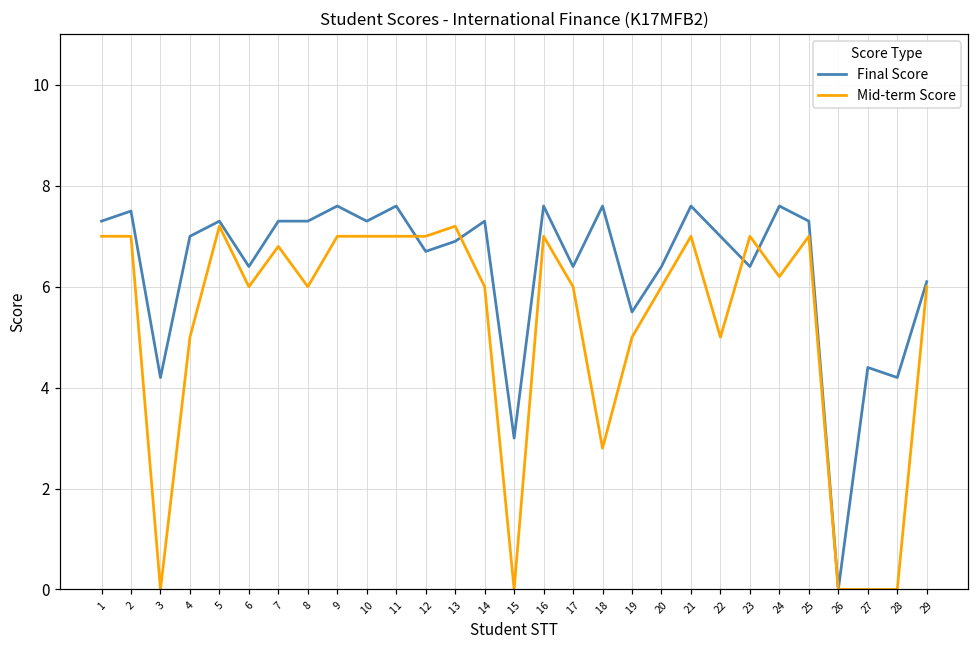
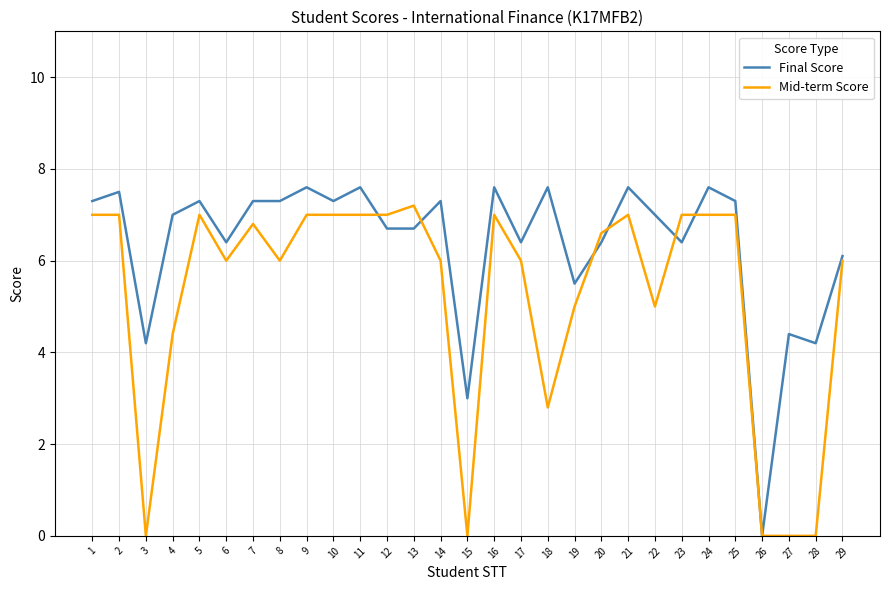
Mid-term Score, 4: 5.0 -> 4.4
Mid-term Score, 5: 7.2 -> 7.0
Final Score, 13: 6.9 -> 6.7
Mid-term Score, 20: 6.0 -> 6.6
Mid-term Score, 24: 6.2 -> 7.0
